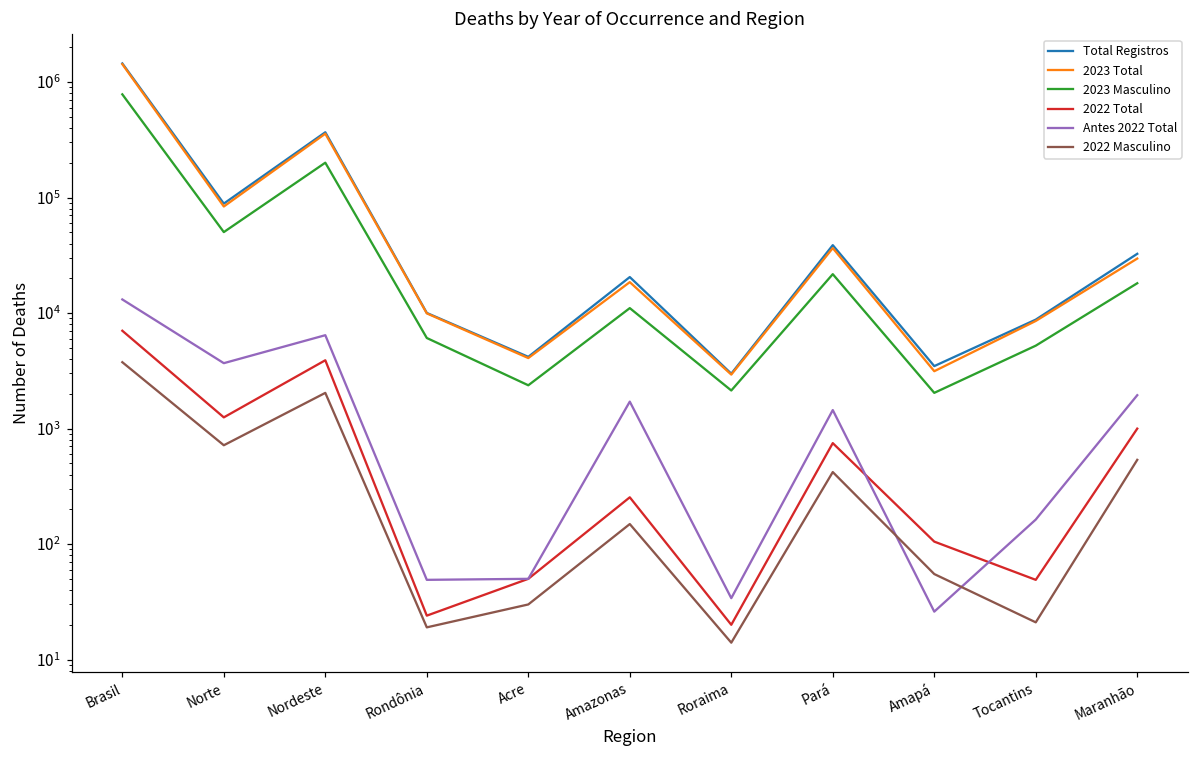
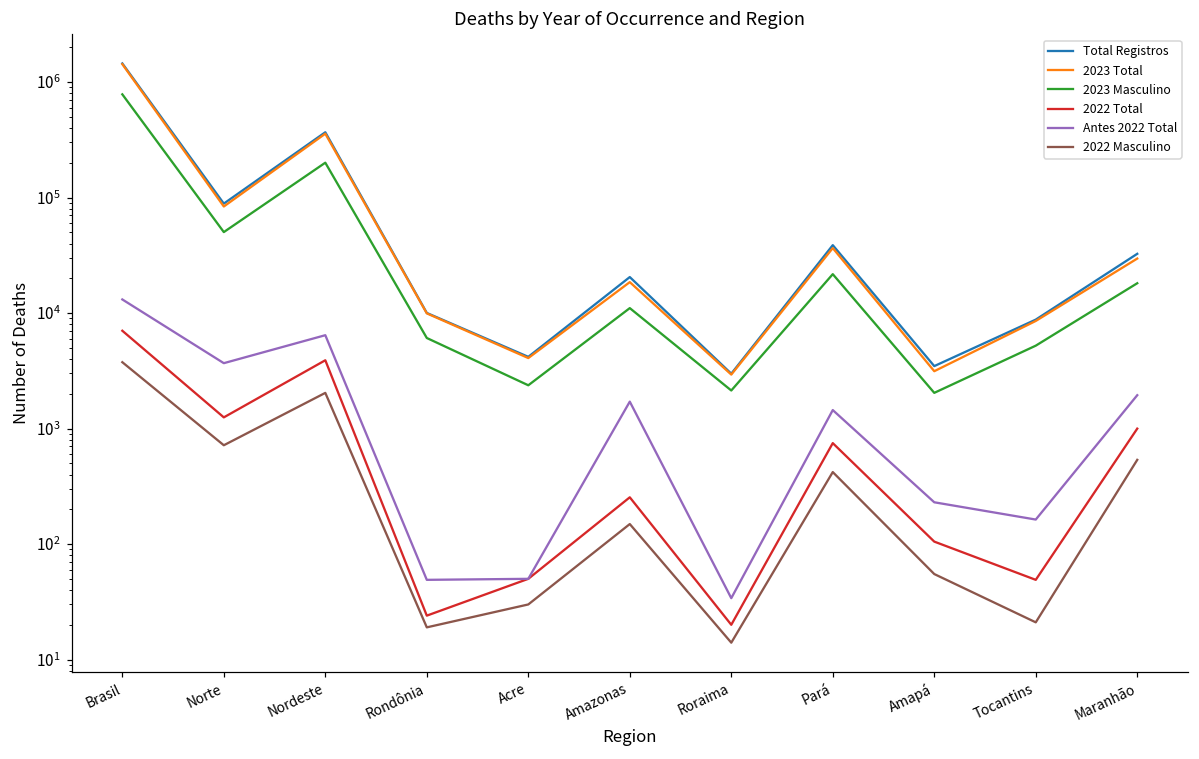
Antes 2022 Total, Amapá: 26 -> 230
